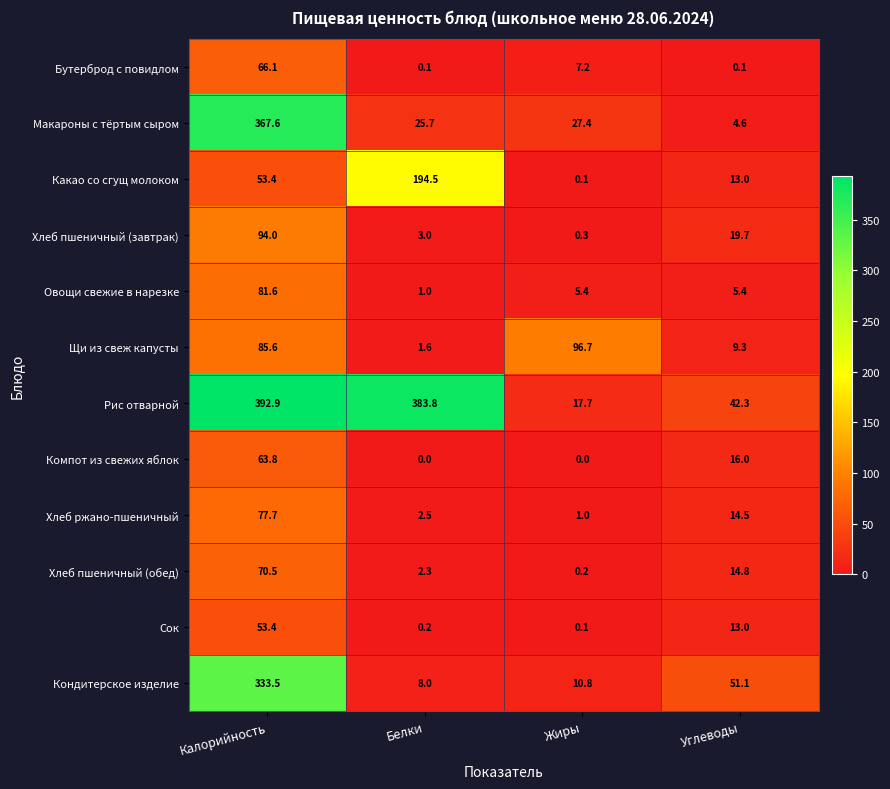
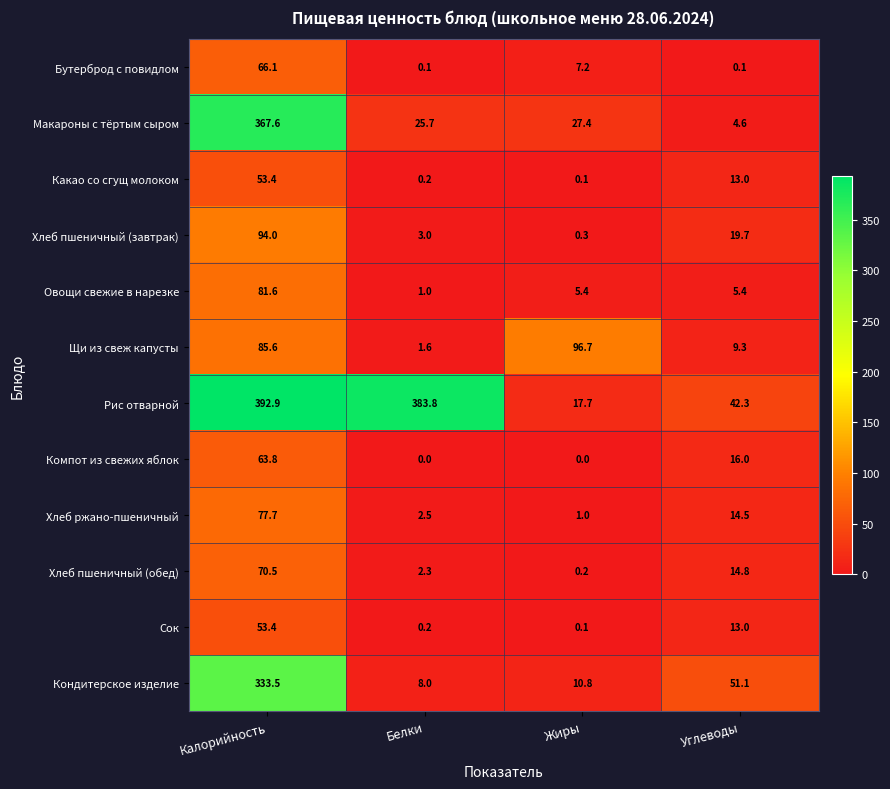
Какао со сгущ молоком, Белки: 194.5 -> 0.2
